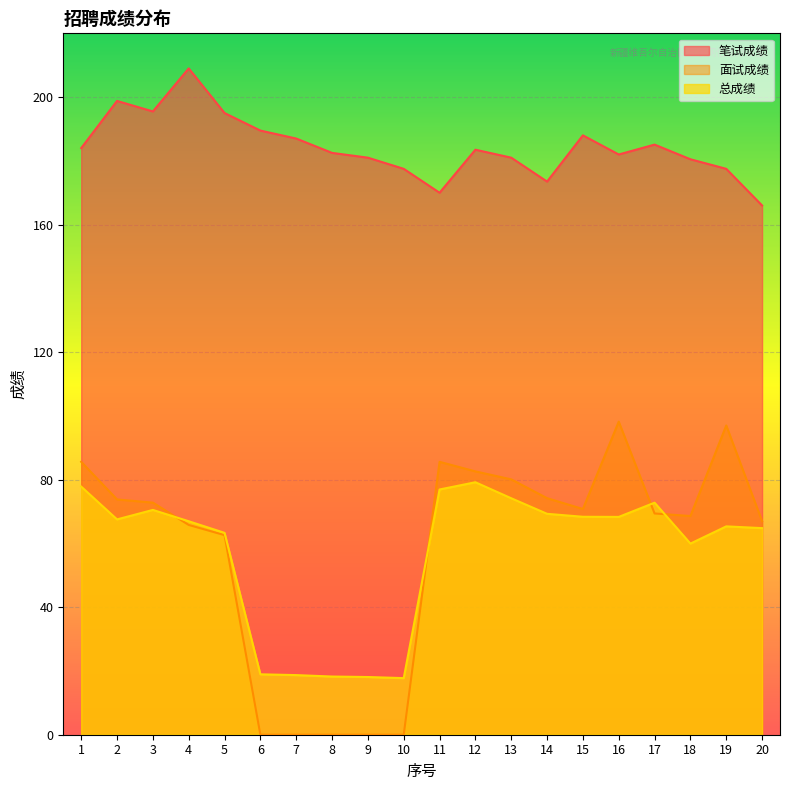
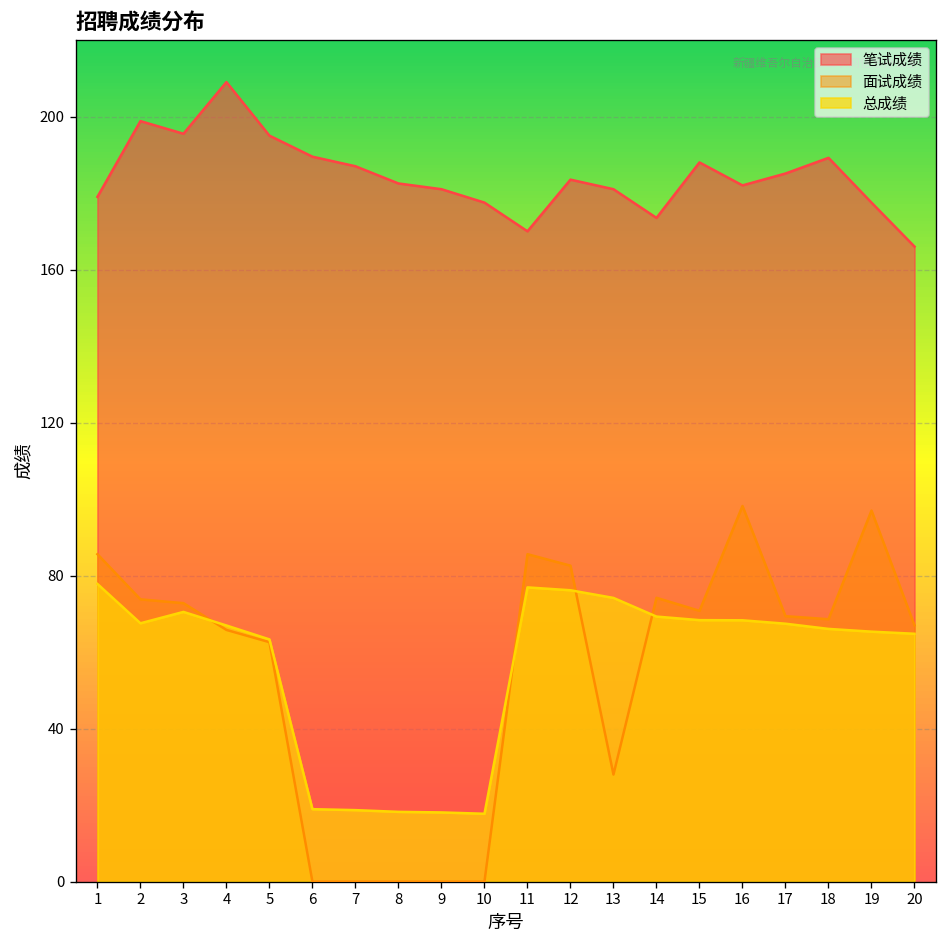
笔试成绩, 1: 184 -> 179
总成绩, 12: 79 -> 76
面试成绩, 13: 80 -> 28
总成绩, 17: 73 -> 67
笔试成绩, 18: 181 -> 189
总成绩, 18: 60 -> 66
